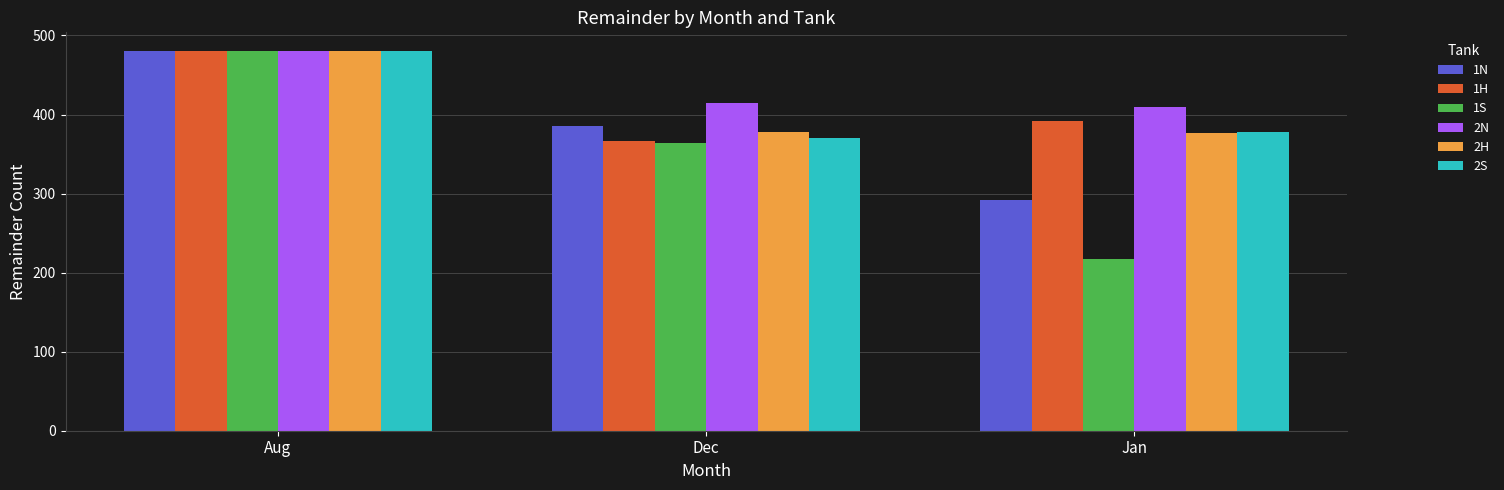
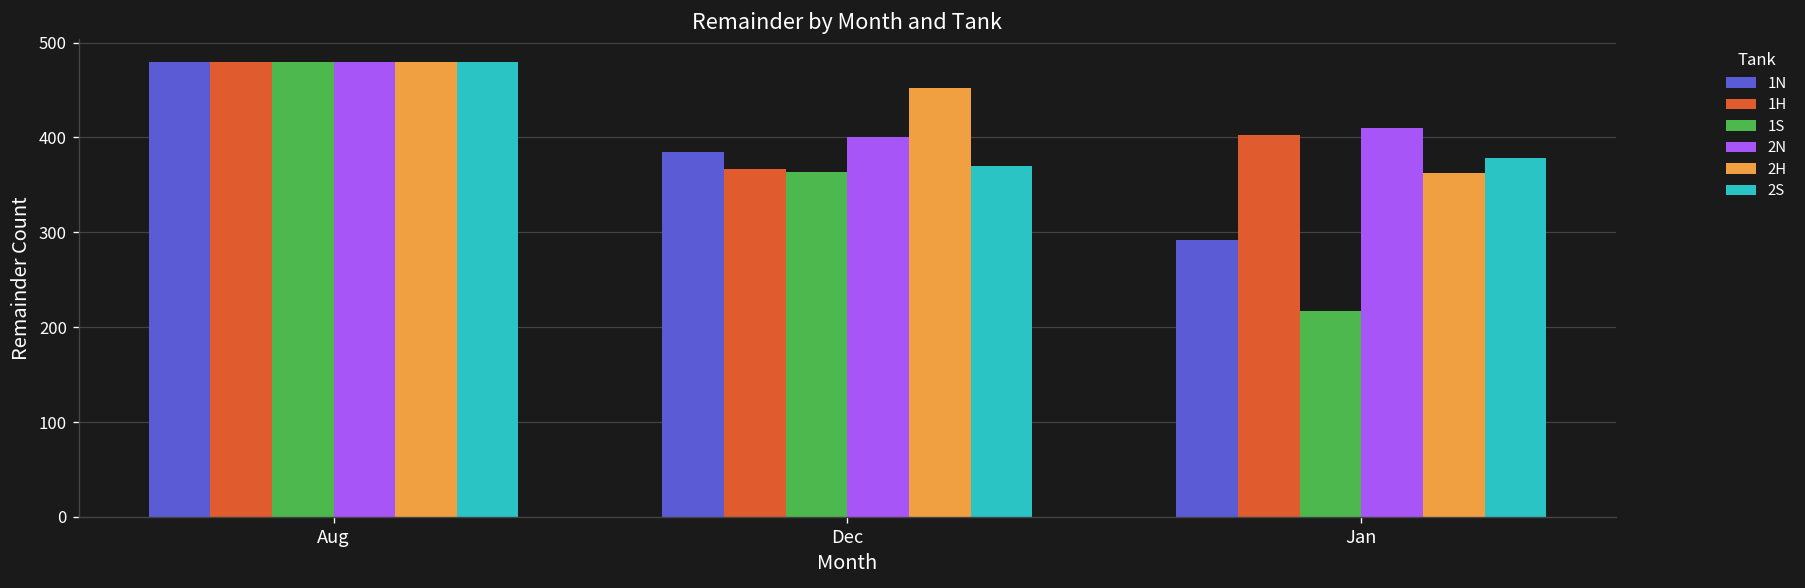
2N, Dec: 420 -> 400
2H, Dec: 380 -> 450
1H, Jan: 390 -> 400
2H, Jan: 380 -> 360
